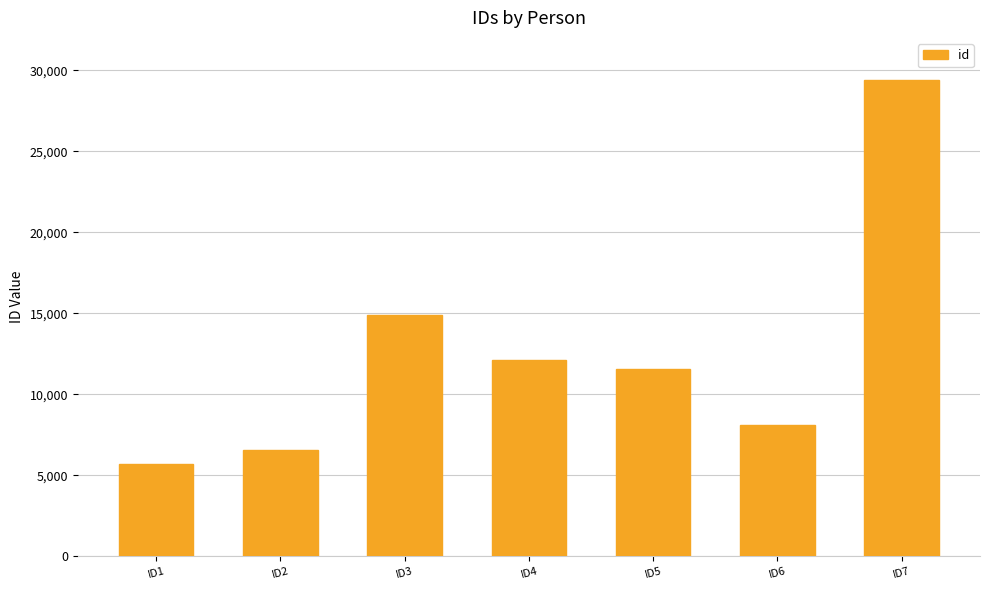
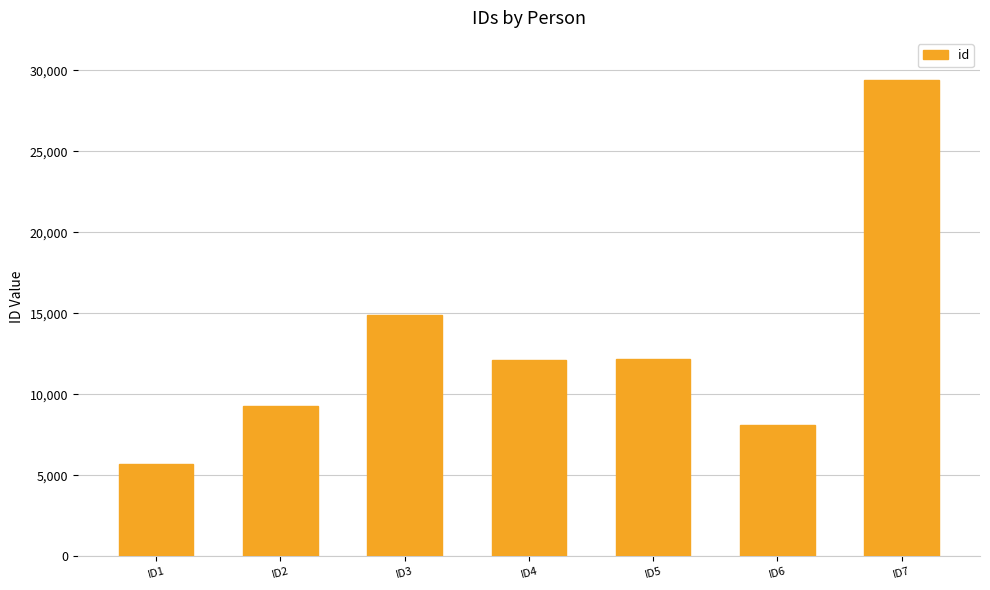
ID2: 6,600 -> 9,300
ID5: 11,500 -> 12,100
